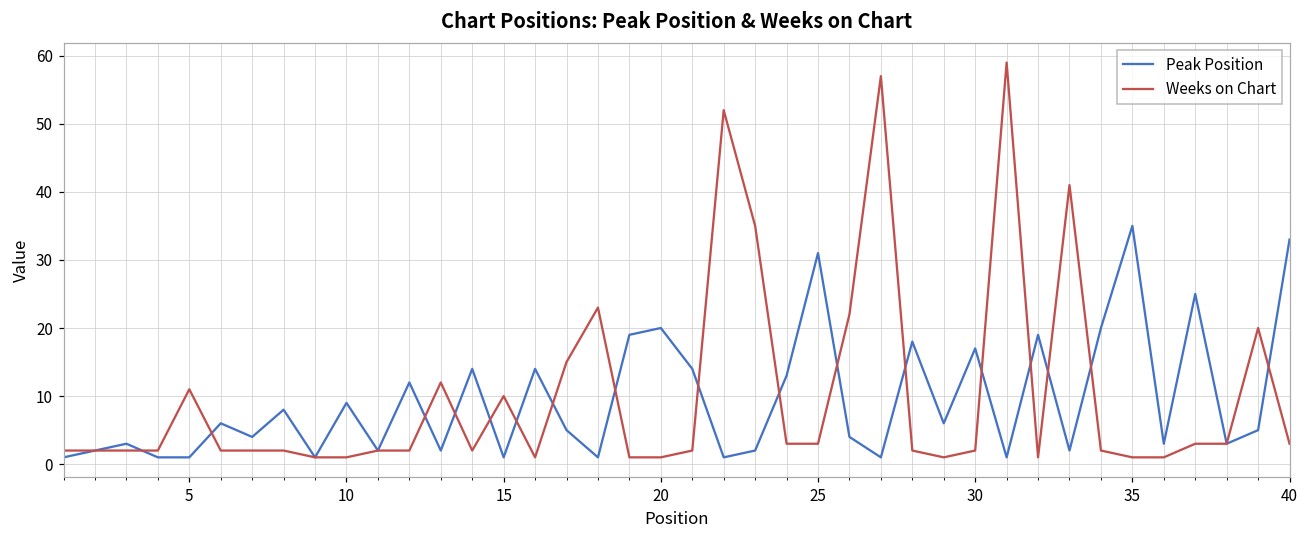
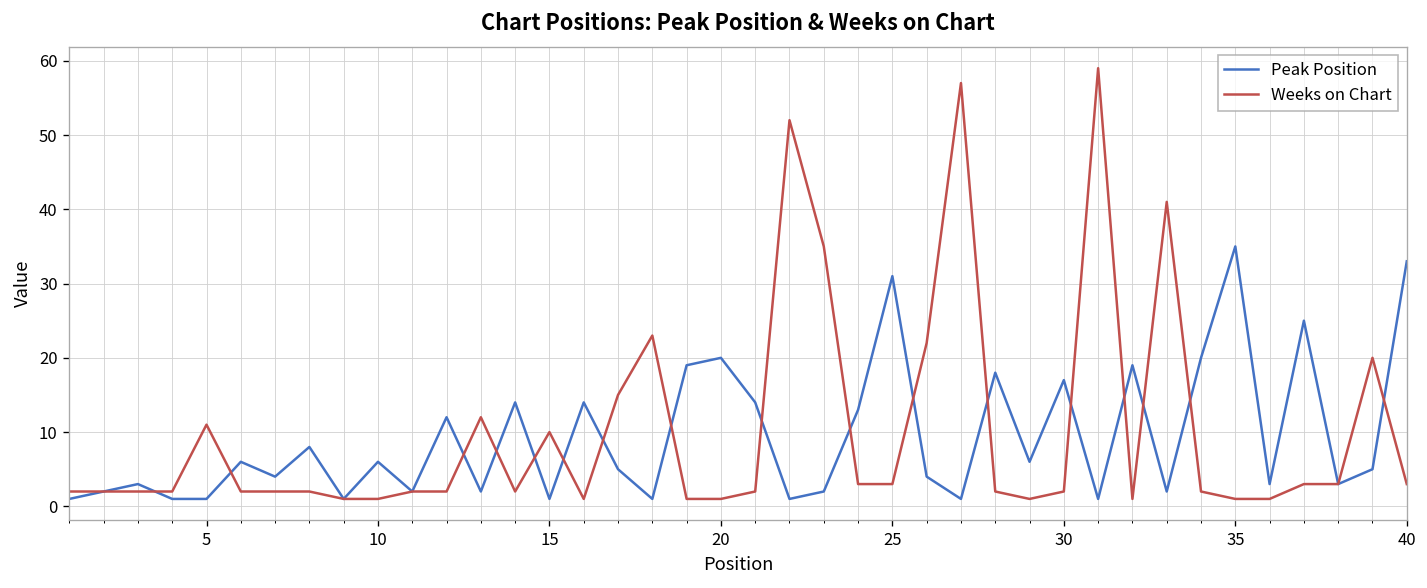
Peak Position, 10: 9 -> 6
